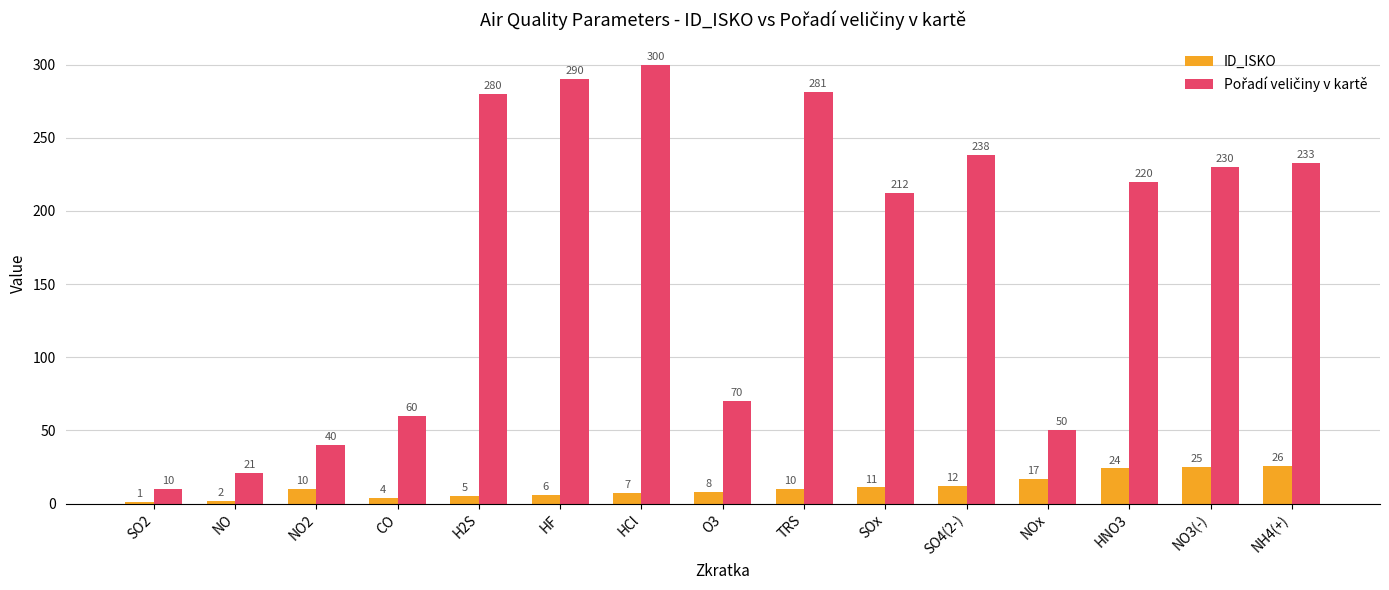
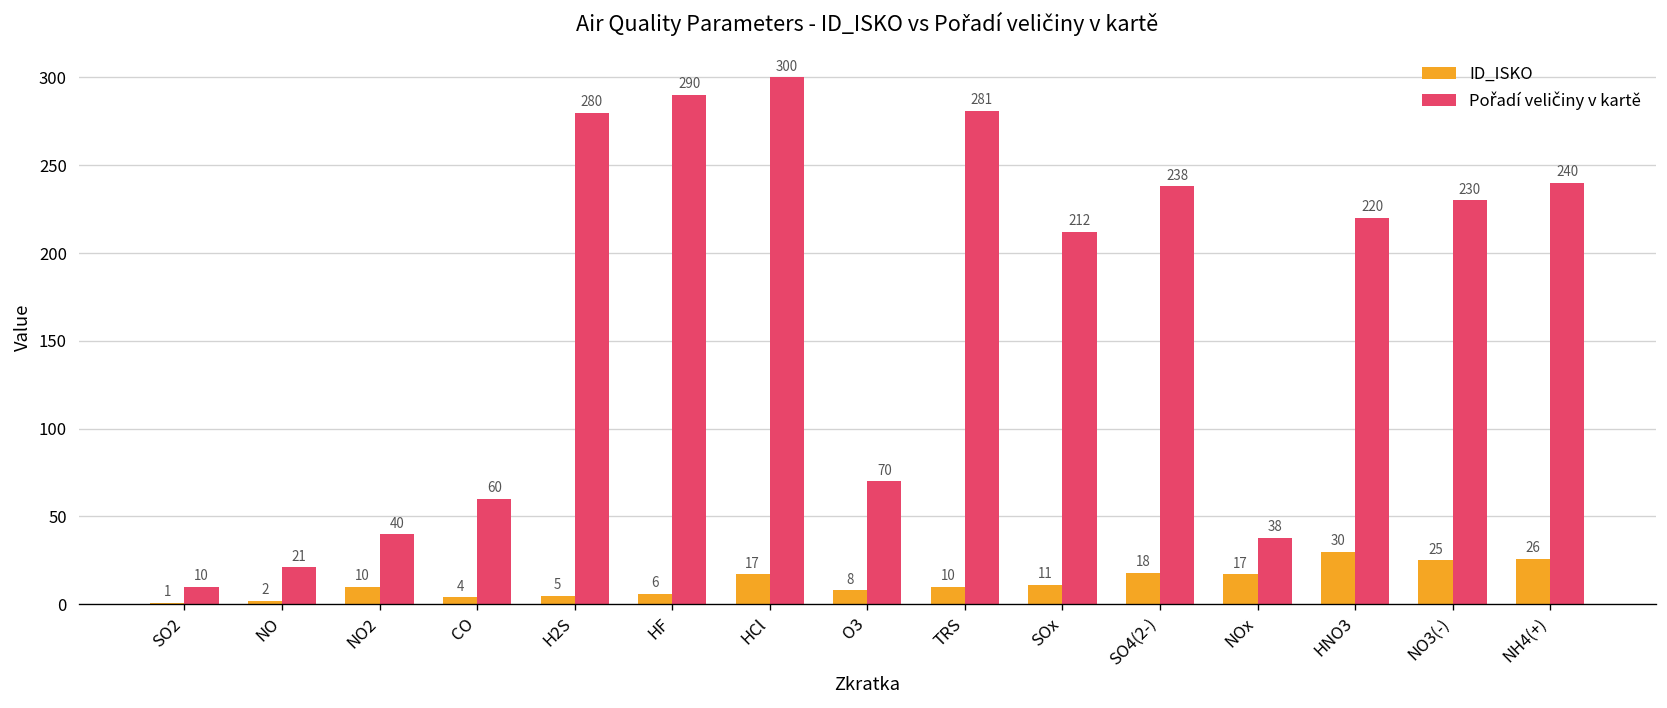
ID_ISKO, HCl: 7 -> 17
ID_ISKO, SO4(2-): 12 -> 18
Pořadí veličiny v kartě, NOx: 50 -> 38
ID_ISKO, HNO3: 24 -> 30
Pořadí veličiny v kartě, NH4(+): 233 -> 240
